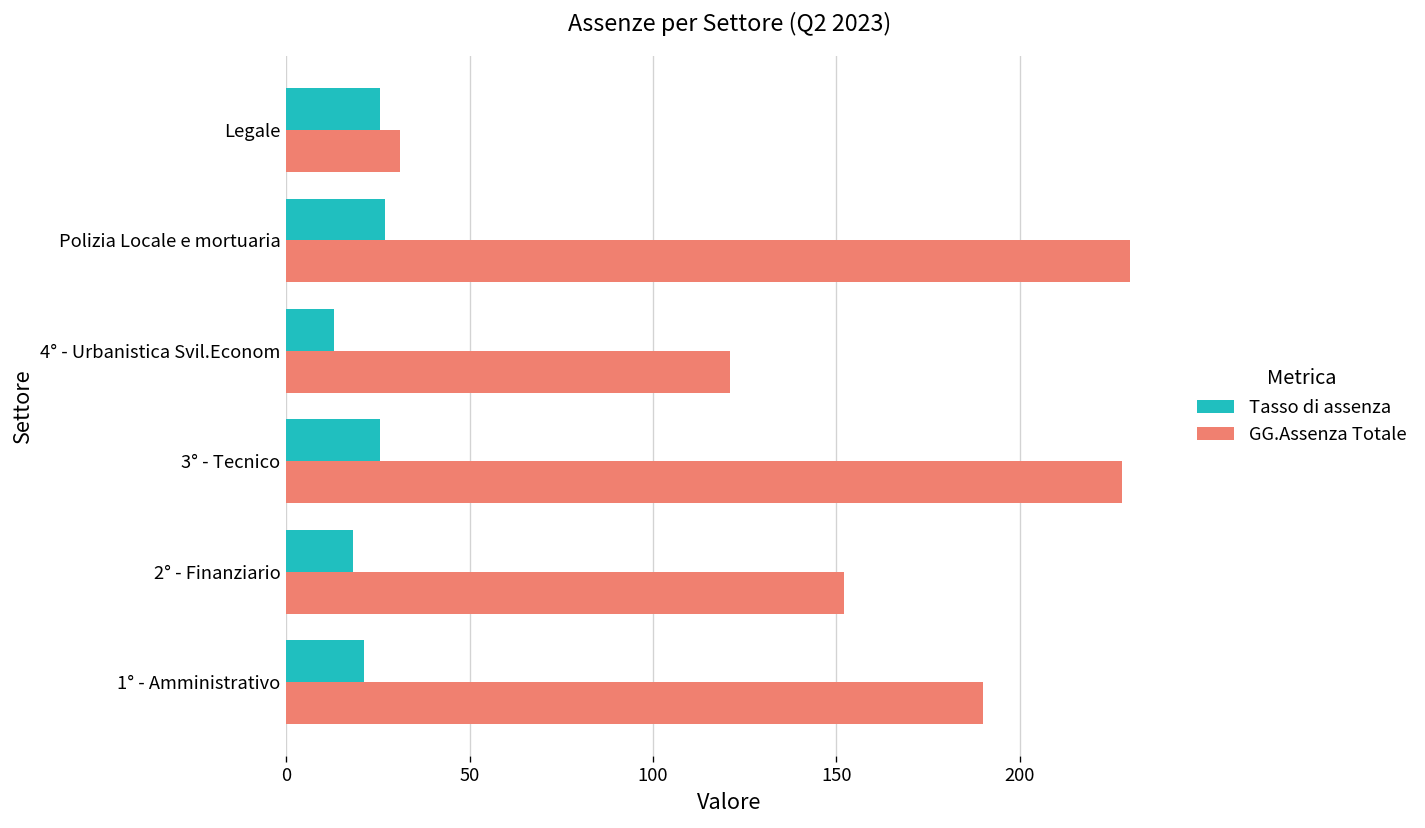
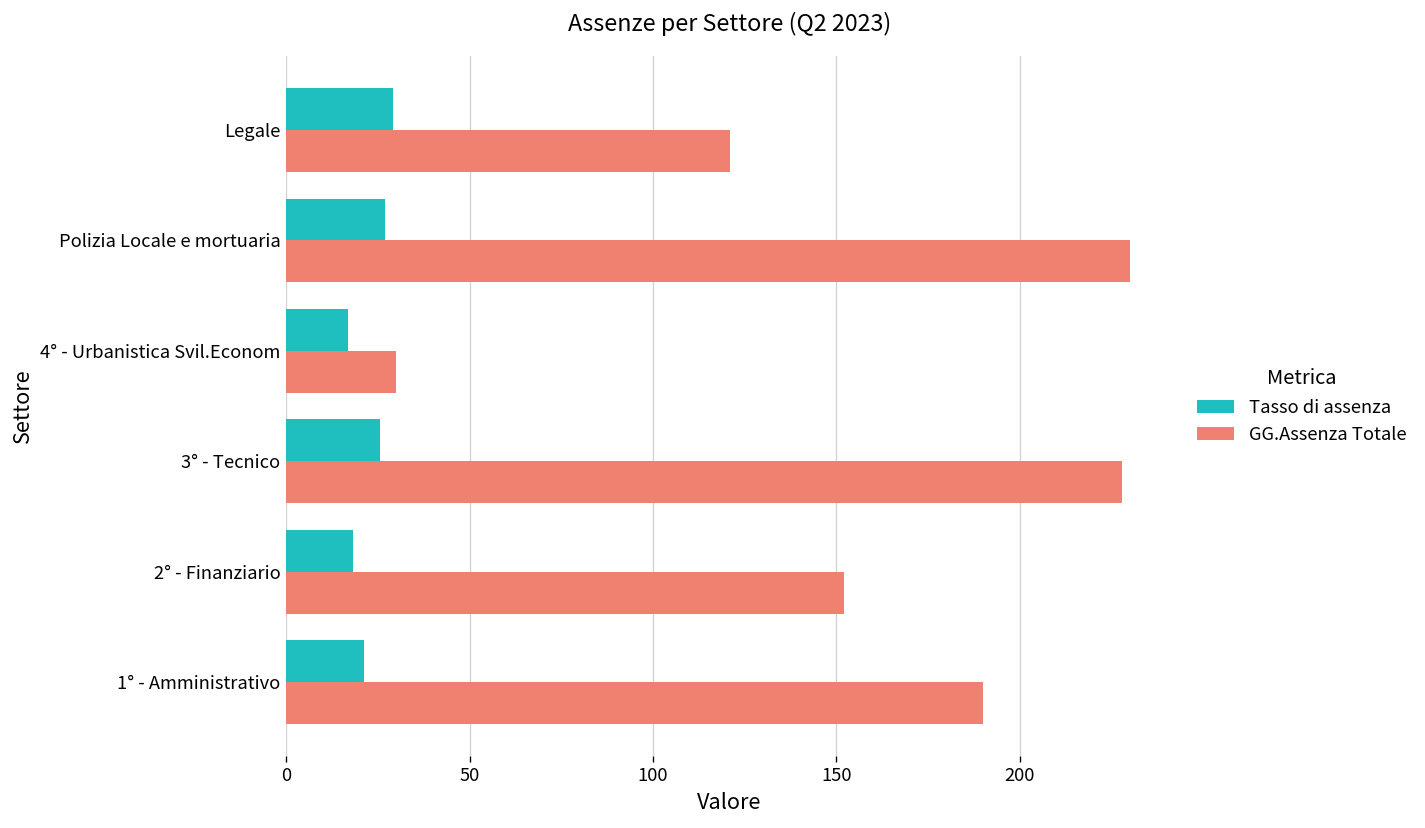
Tasso di assenza, Legale: 25 -> 29
GG.Assenza Totale, Legale: 31 -> 121
Tasso di assenza, 4° - Urbanistica Svil.Econom: 13 -> 17
GG.Assenza Totale, 4° - Urbanistica Svil.Econom: 121 -> 30
